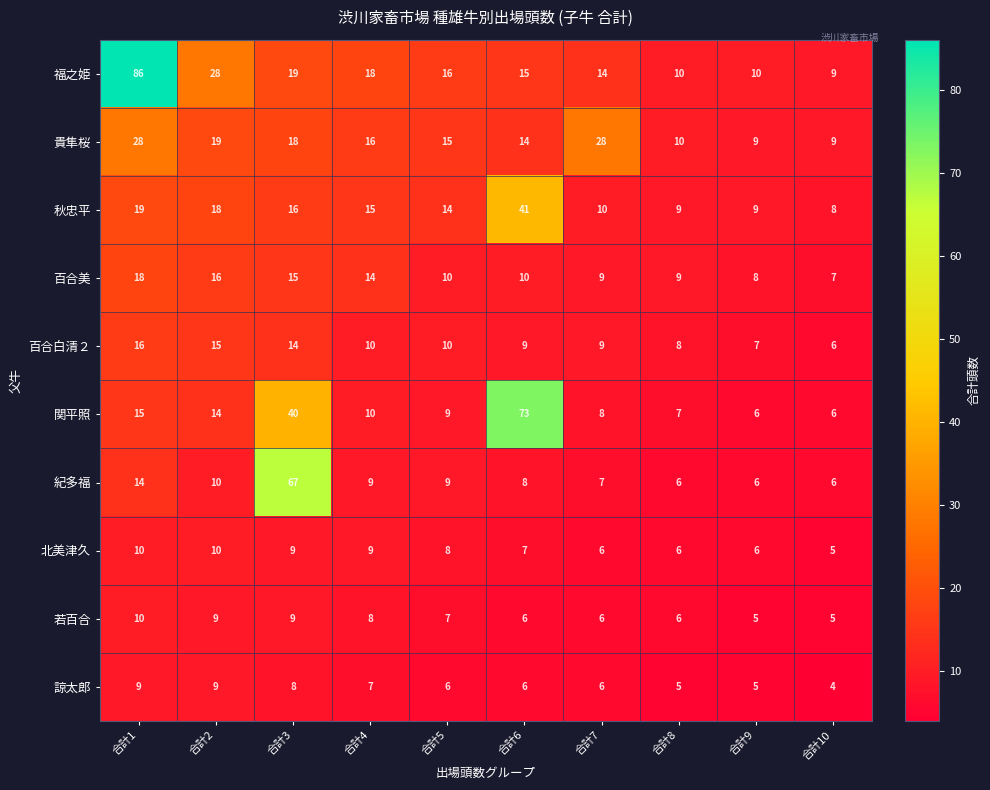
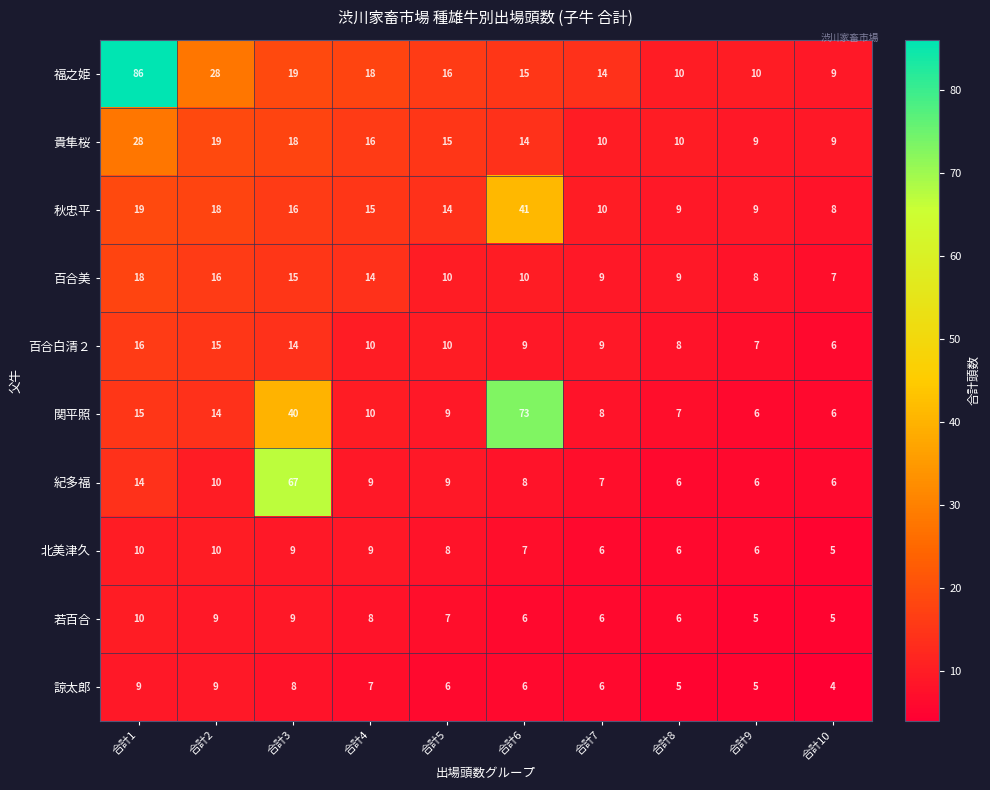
貴隼桜, 合計7: 28 -> 10
